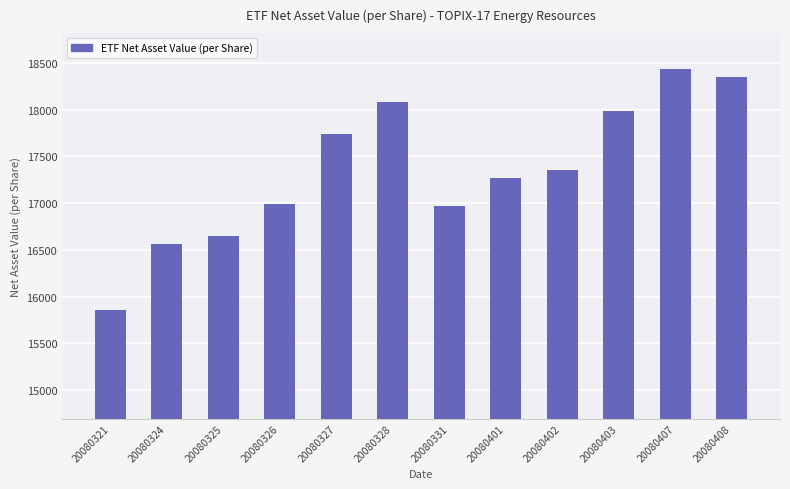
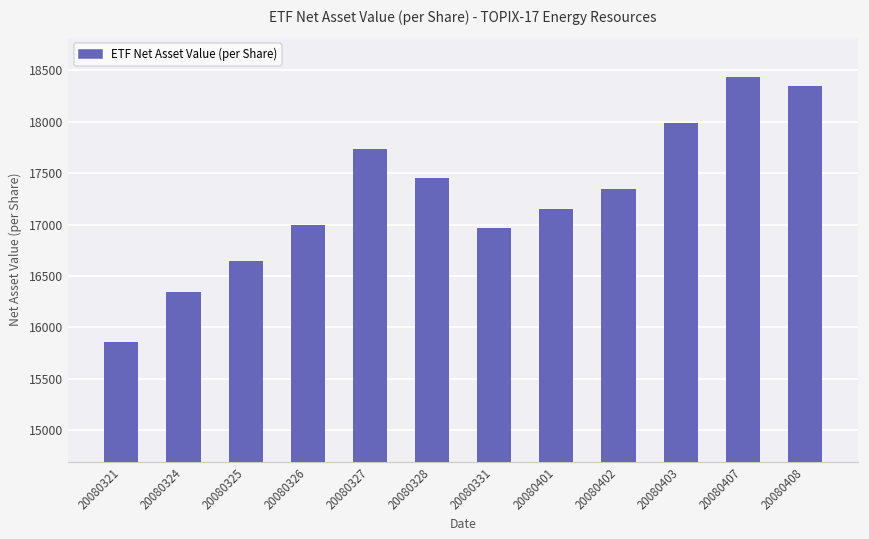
20080324: 16600 -> 16300
20080328: 18100 -> 17500
20080401: 17300 -> 17200
